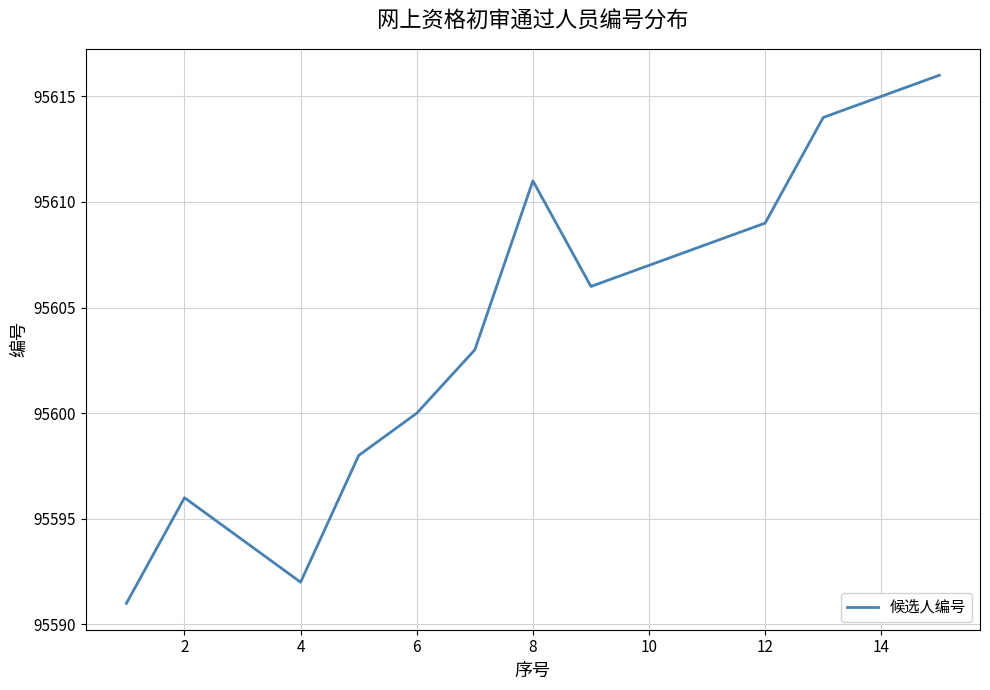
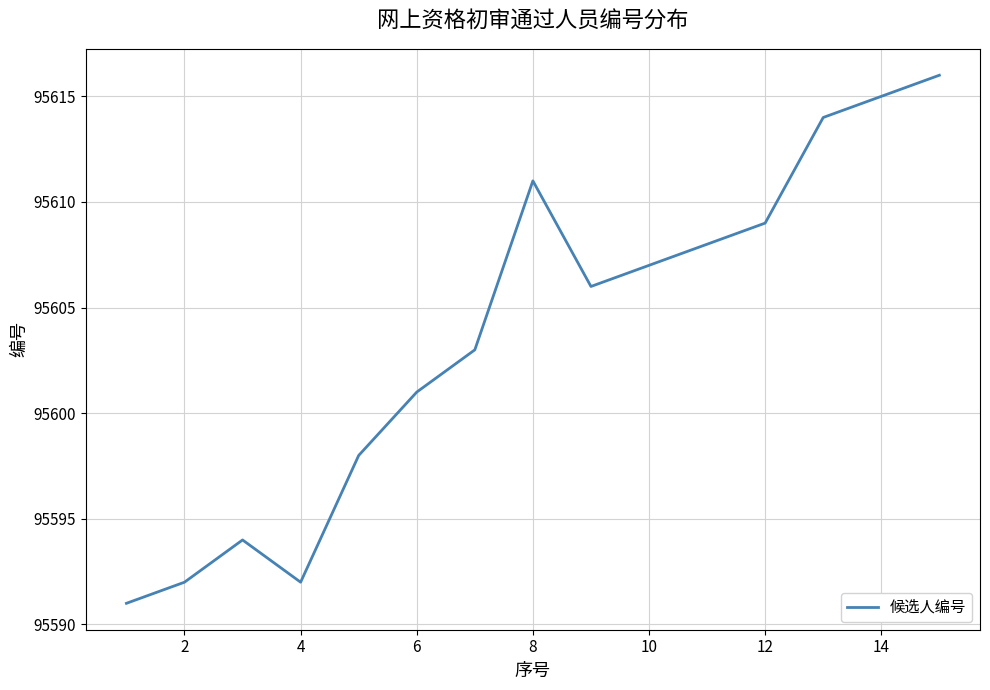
2: 95596 -> 95592
6: 95600 -> 95601
